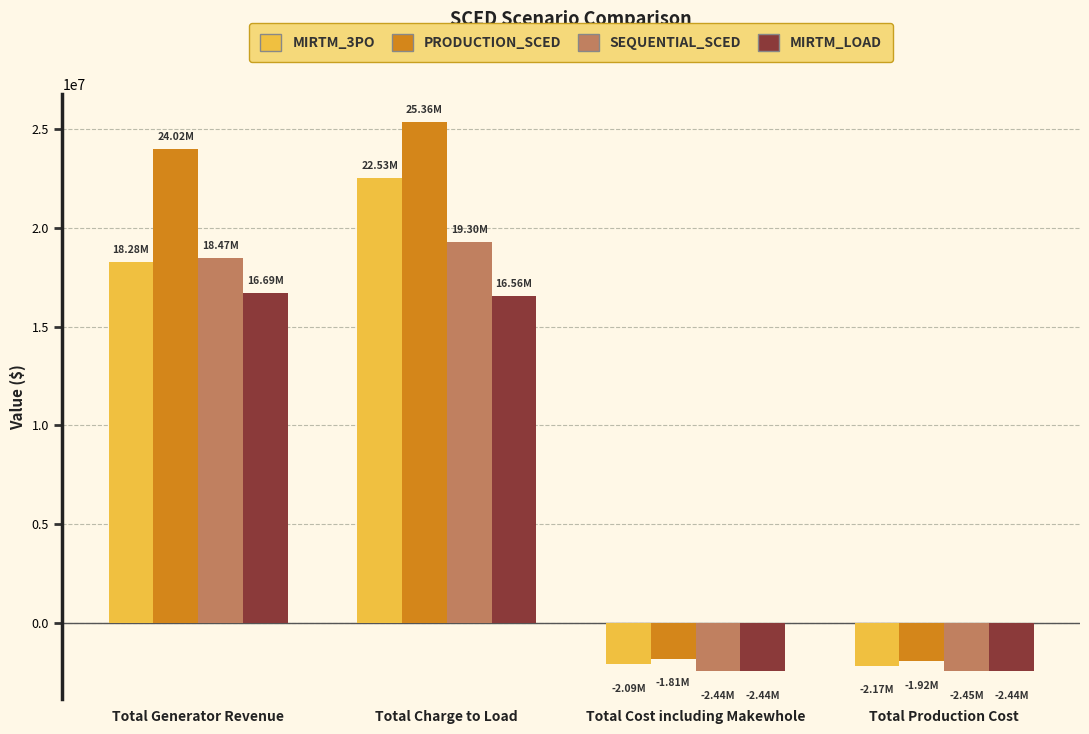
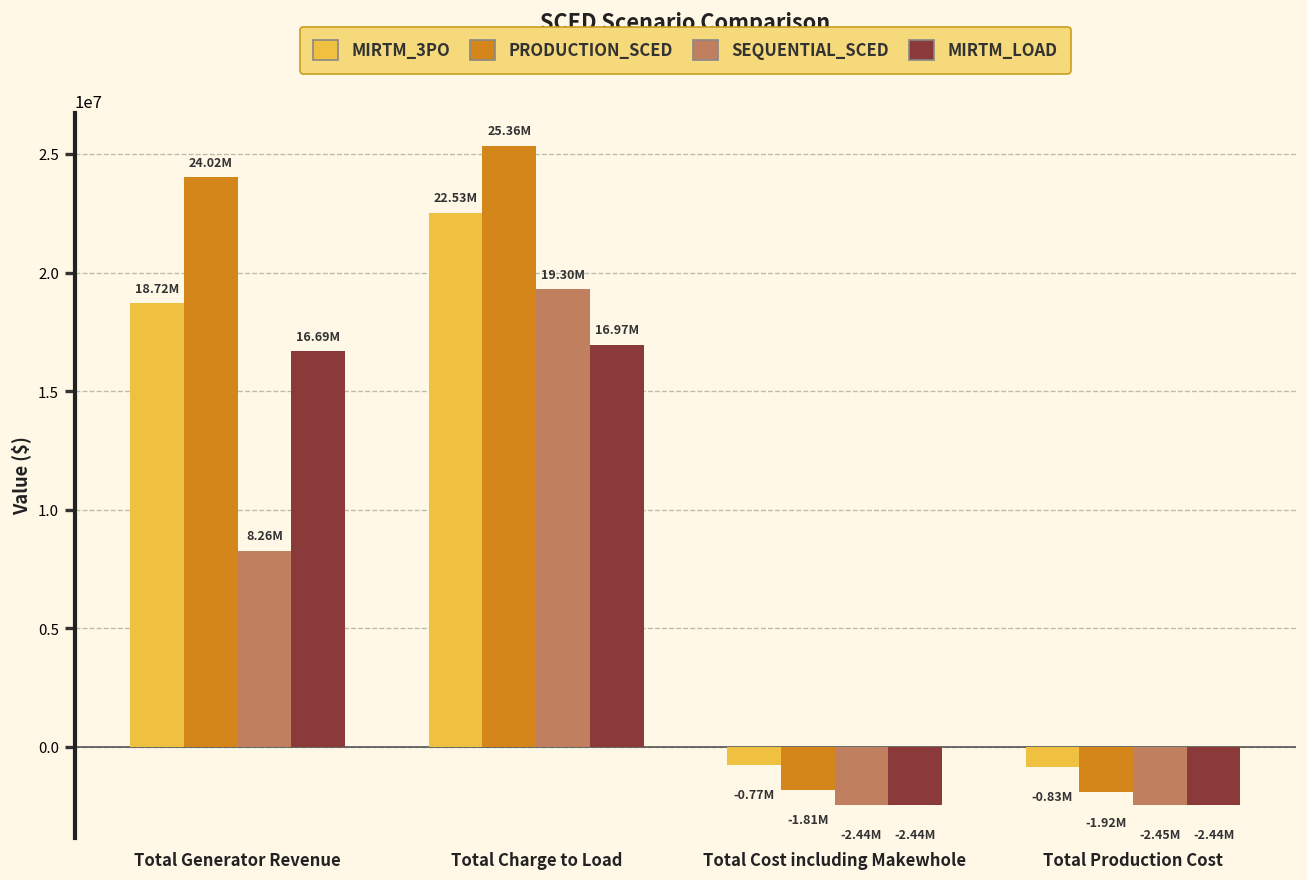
MIRTM_3PO, Total Generator Revenue: 18.28M -> 18.72M
SEQUENTIAL_SCED, Total Generator Revenue: 18.47M -> 8.26M
MIRTM_LOAD, Total Charge to Load: 16.56M -> 16.97M
MIRTM_3PO, Total Cost including Makewhole: -2.09M -> -0.77M
MIRTM_3PO, Total Production Cost: -2.17M -> -0.83M
